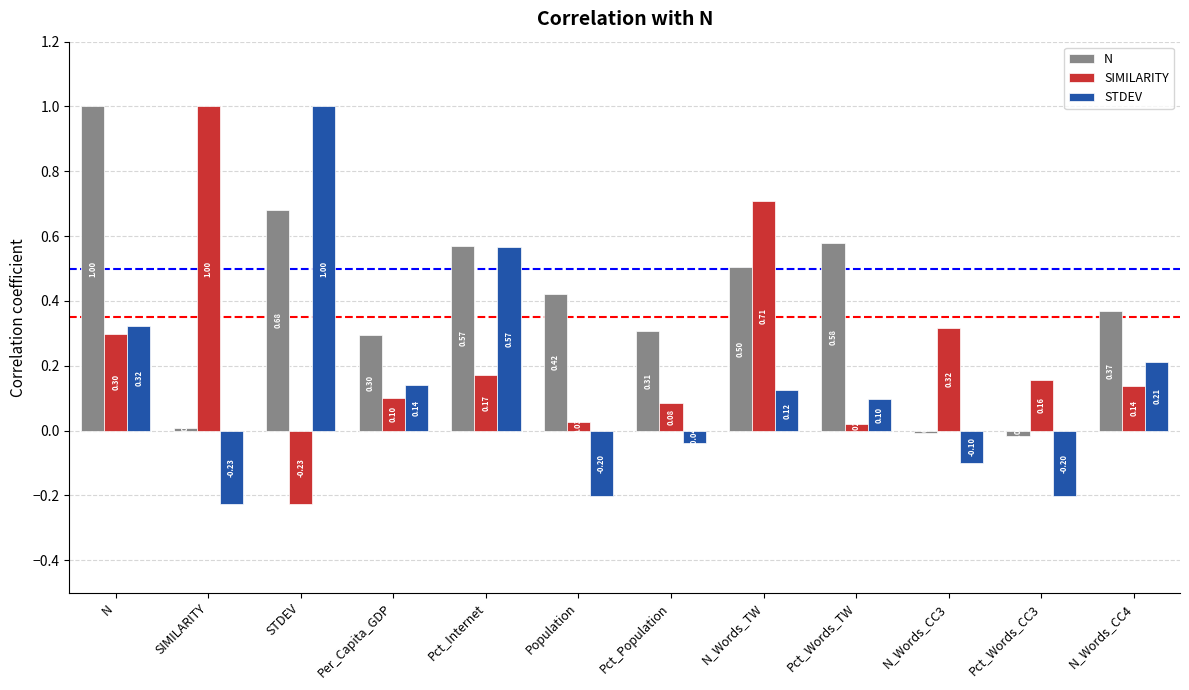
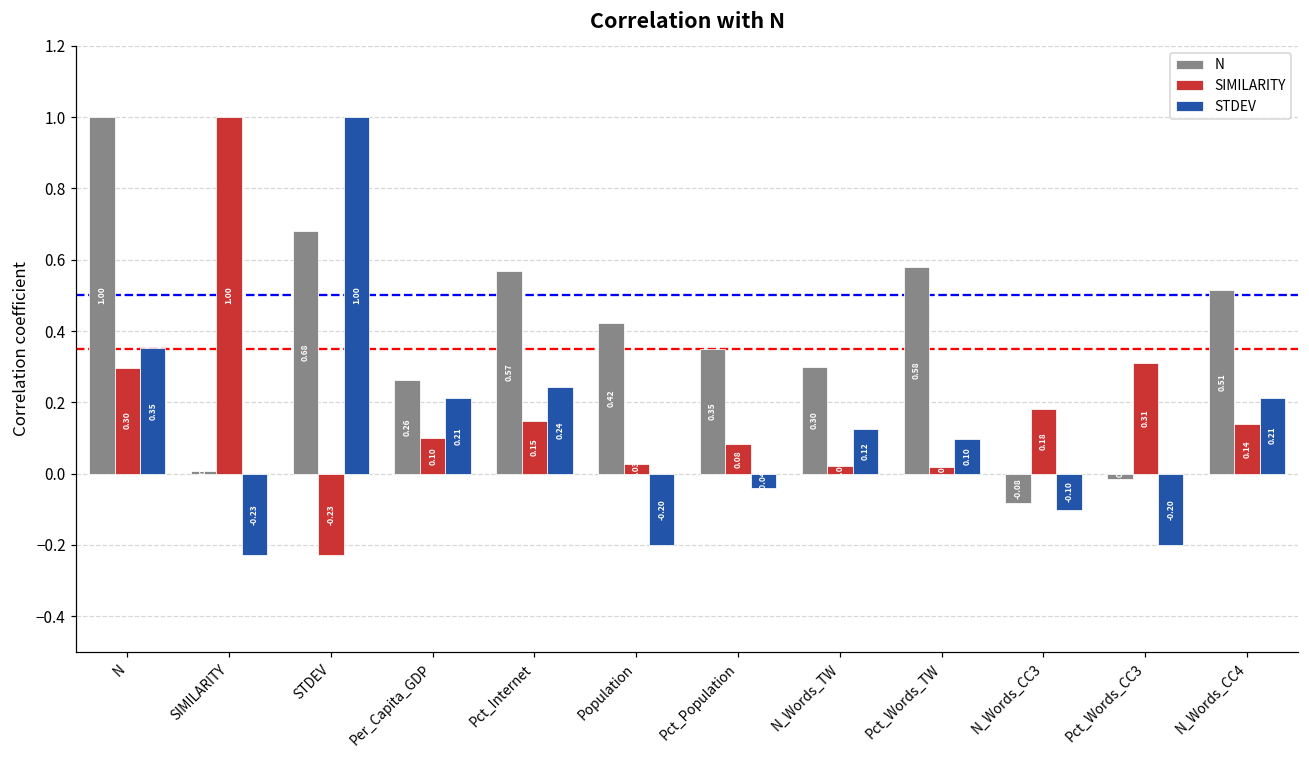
STDEV, N: 0.32 -> 0.35
N, Per_Capita_GDP: 0.30 -> 0.26
STDEV, Per_Capita_GDP: 0.14 -> 0.21
SIMILARITY, Pct_Internet: 0.17 -> 0.15
STDEV, Pct_Internet: 0.57 -> 0.24
N, Pct_Population: 0.31 -> 0.35
N, N_Words_TW: 0.50 -> 0.30
SIMILARITY, N_Words_TW: 0.71 -> 0.02
N, N_Words_CC3: -0.01 -> -0.08
SIMILARITY, N_Words_CC3: 0.32 -> 0.18
SIMILARITY, Pct_Words_CC3: 0.16 -> 0.31
N, N_Words_CC4: 0.37 -> 0.51
